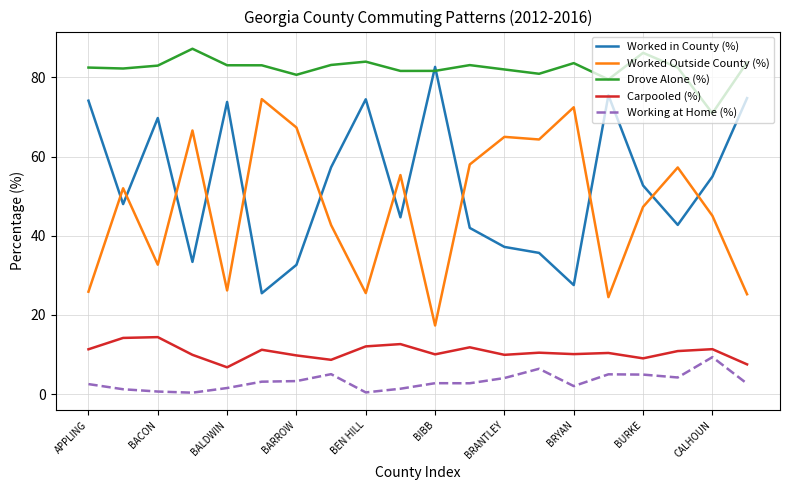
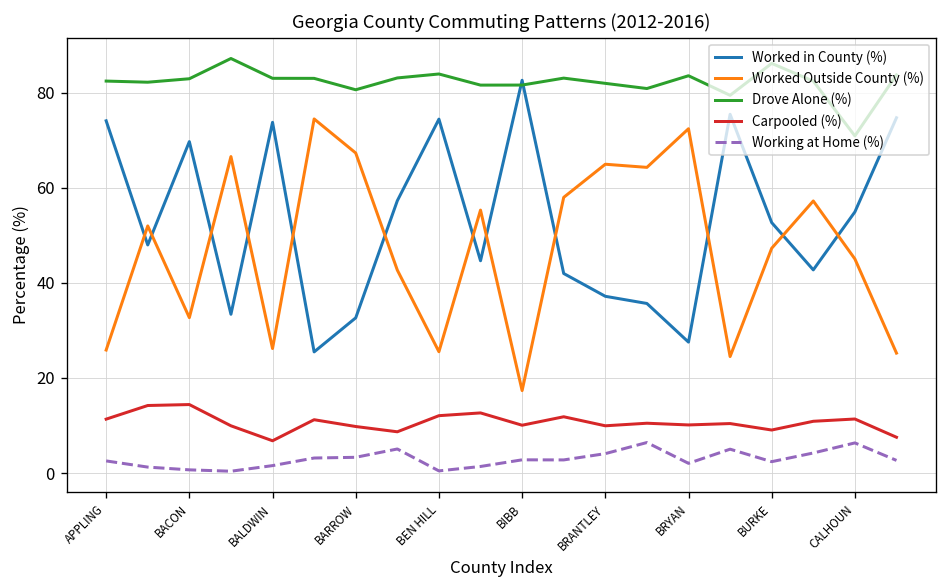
Working at Home (%), BURKE: 5 -> 2
Working at Home (%), CALHOUN: 9 -> 6
